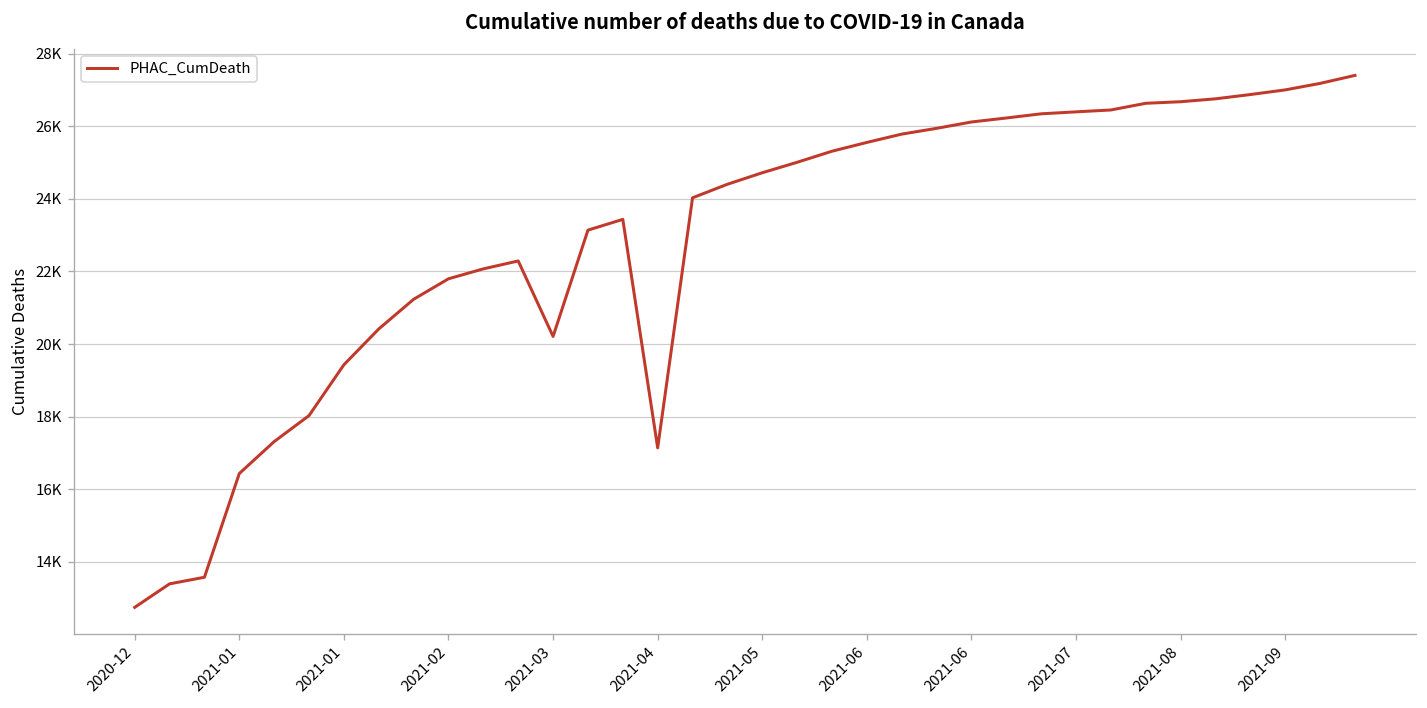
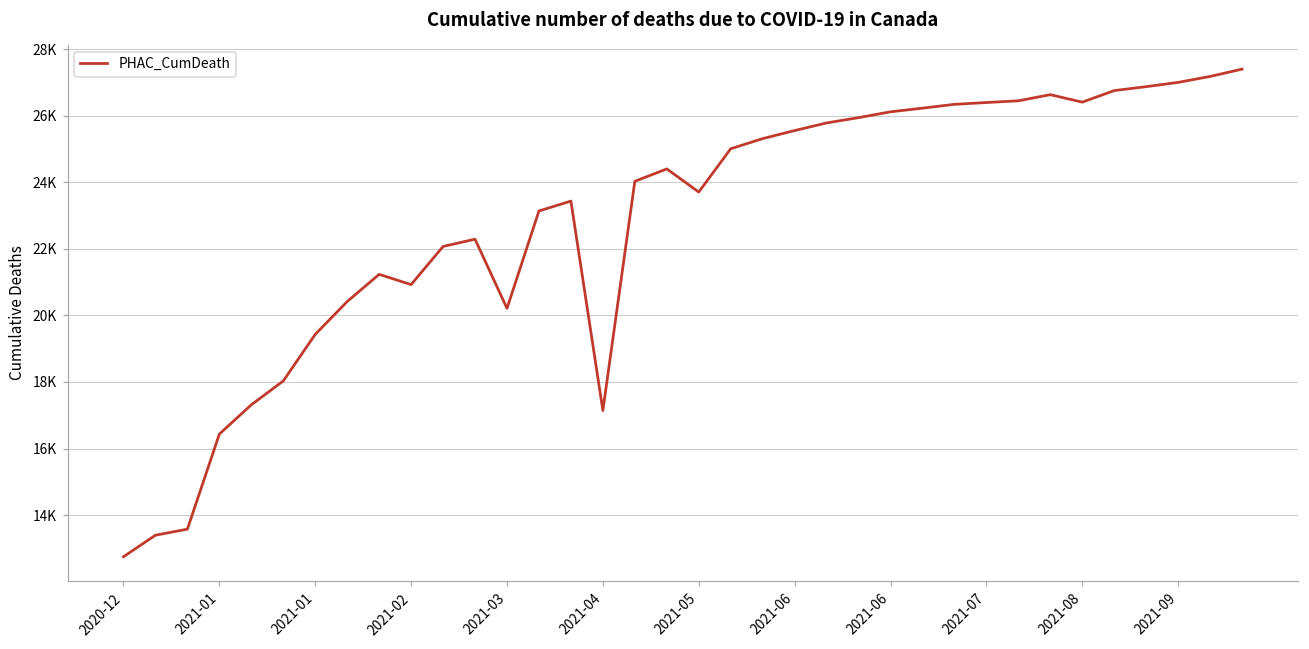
2021-02: 21800 -> 20900
2021-05: 24700 -> 23700
2021-08: 26700 -> 26400
